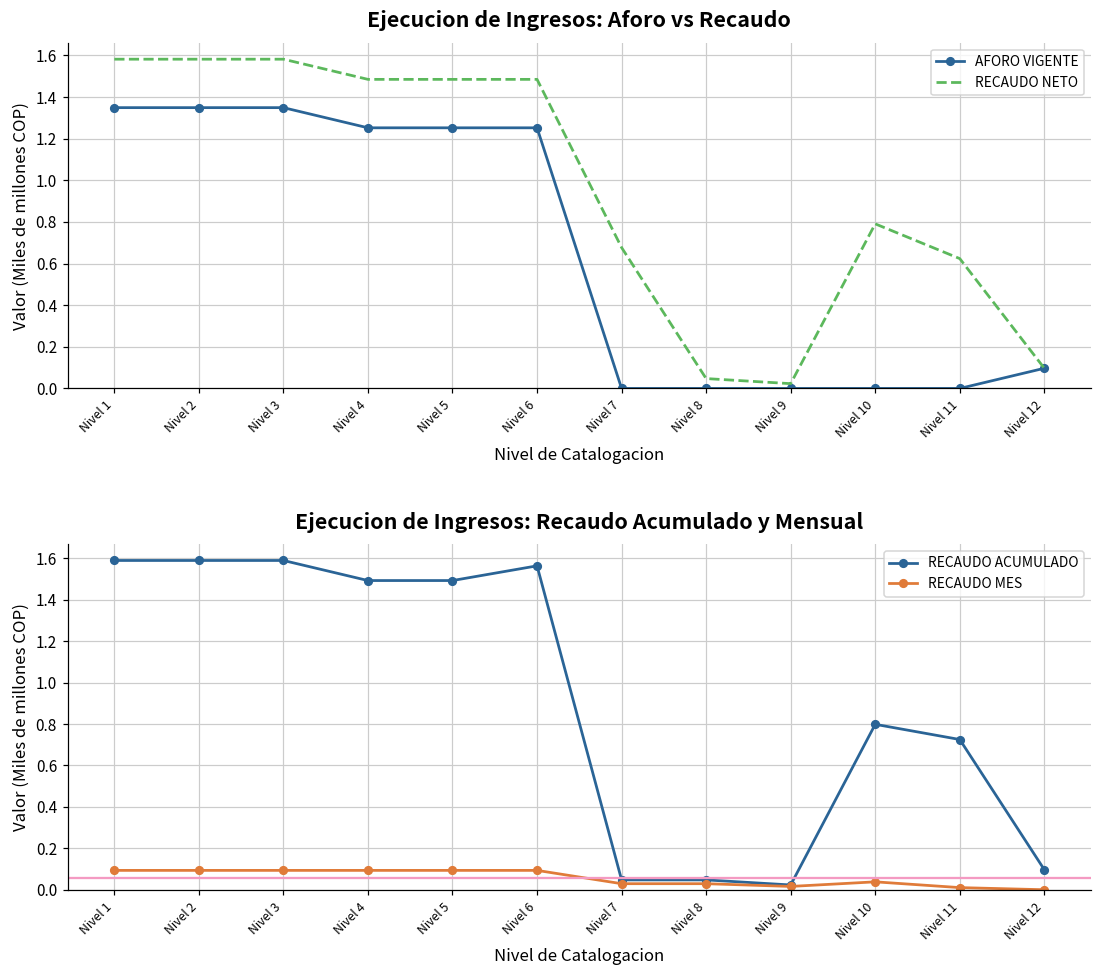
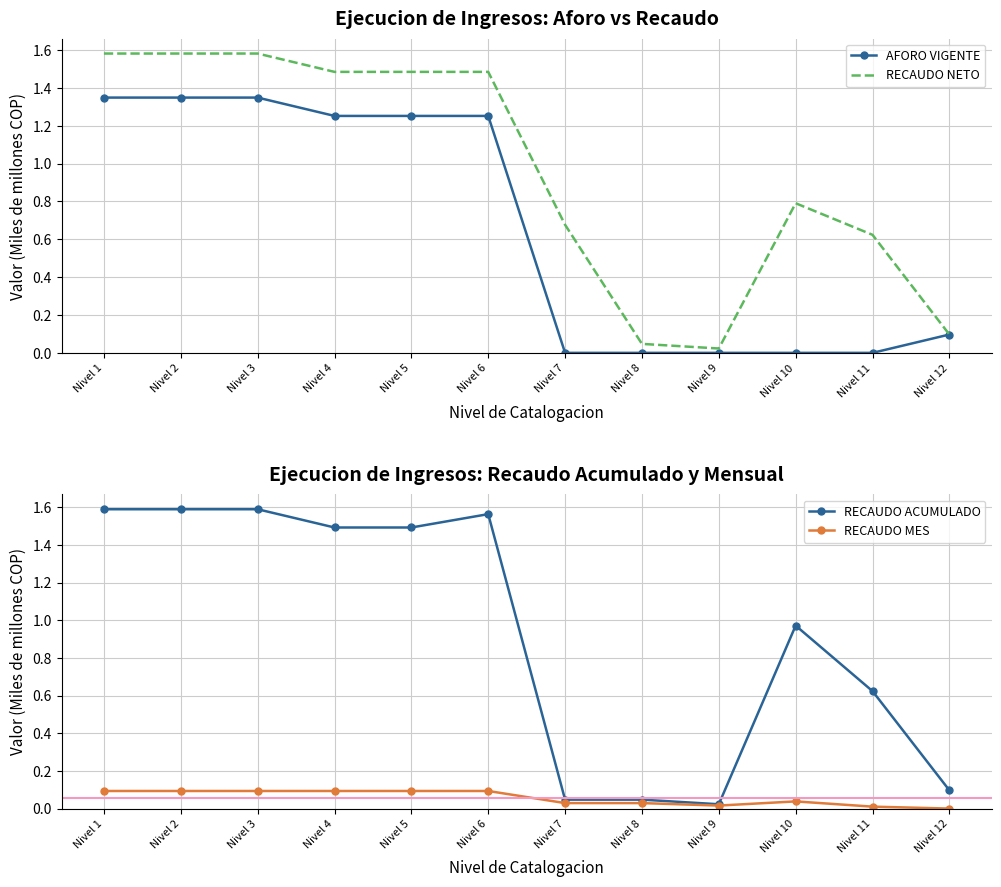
Ejecucion de Ingresos: Recaudo Acumulado y Mensual, RECAUDO ACUMULADO, Nivel 10: 0.80 -> 0.97
Ejecucion de Ingresos: Recaudo Acumulado y Mensual, RECAUDO ACUMULADO, Nivel 11: 0.73 -> 0.62
